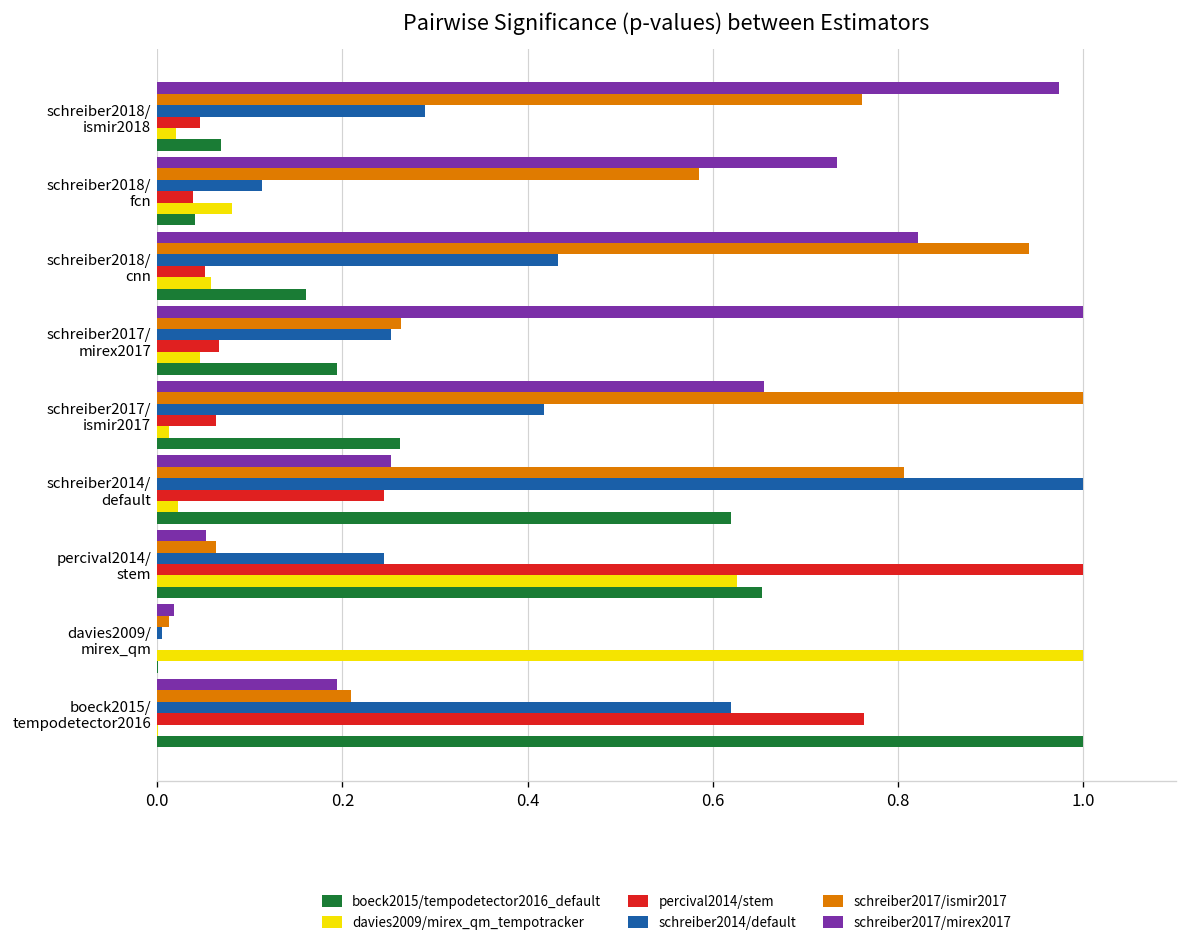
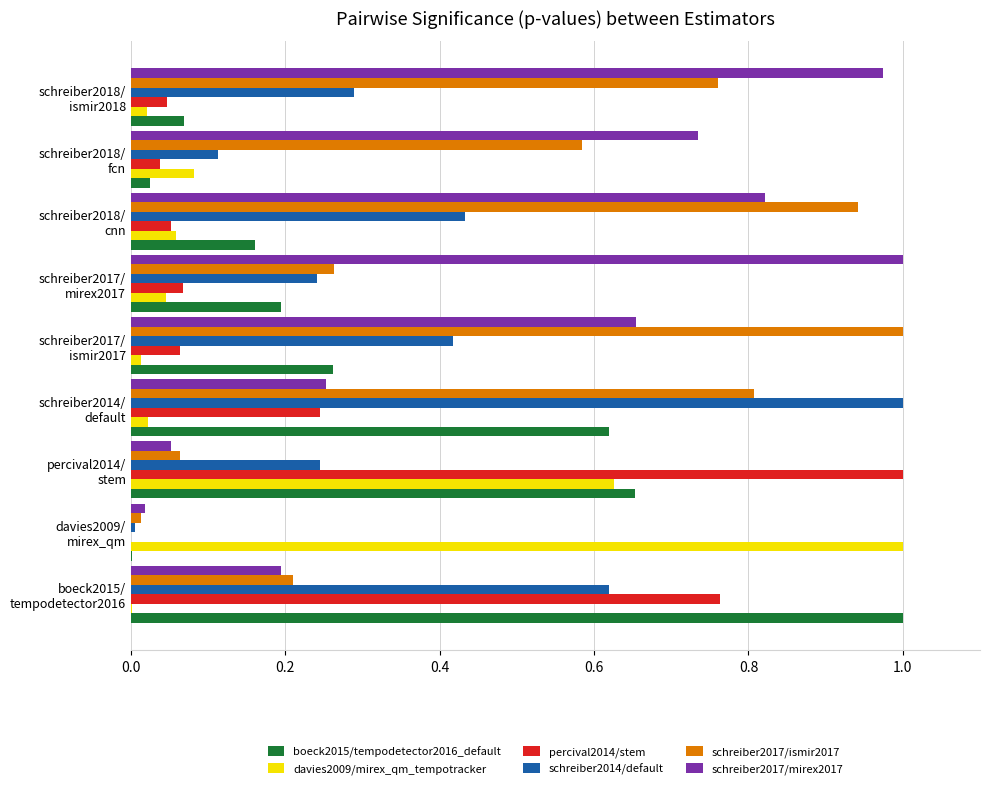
boeck2015/tempodetector2016_default, schreiber2018/ fcn: 0.04 -> 0.02
schreiber2014/default, schreiber2017/ mirex2017: 0.25 -> 0.24
